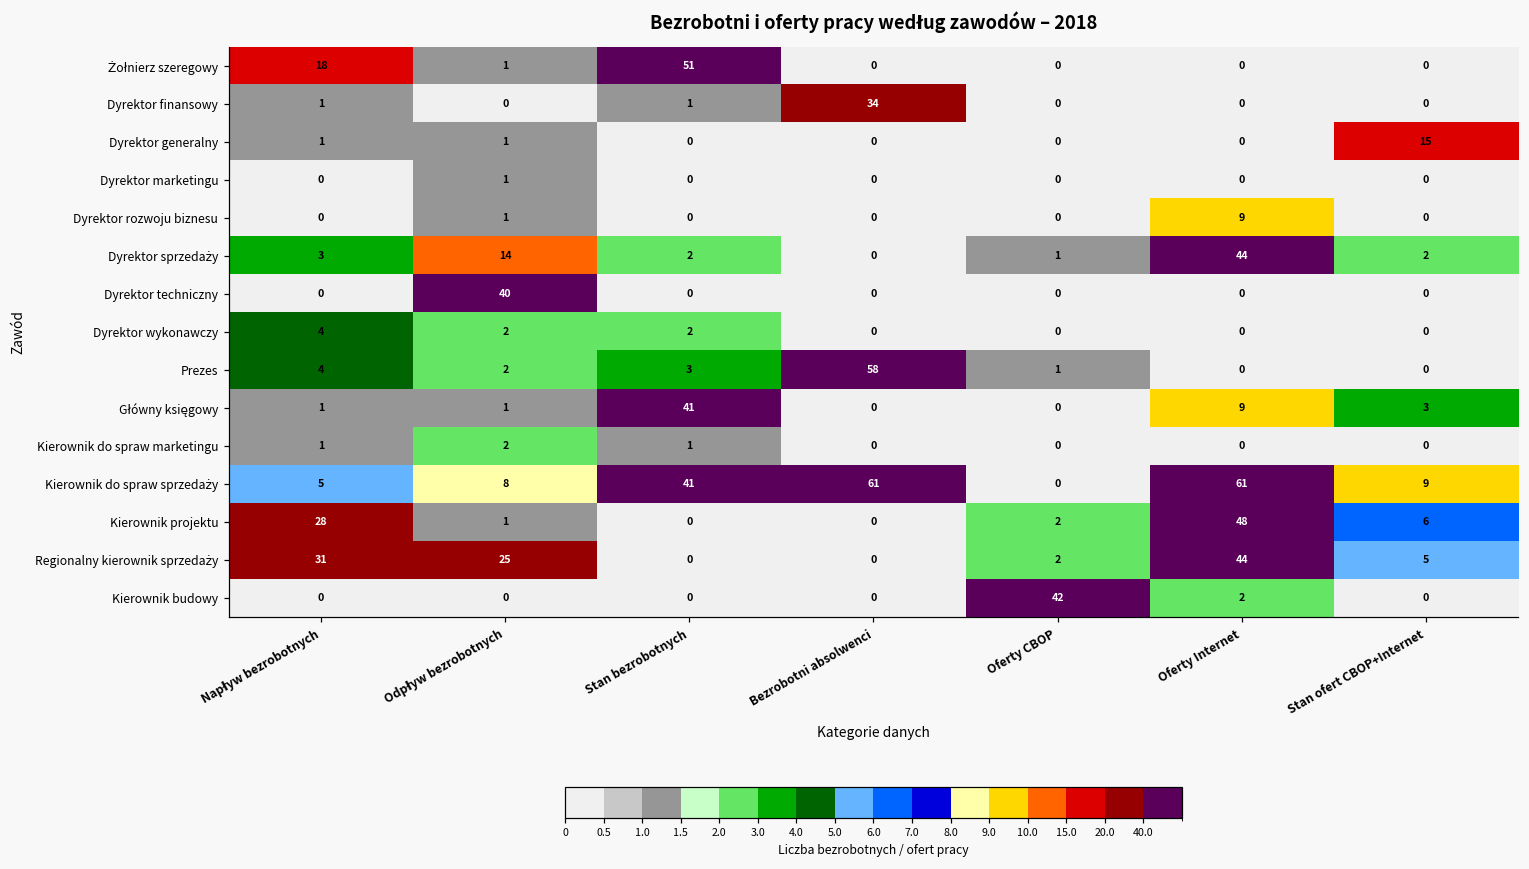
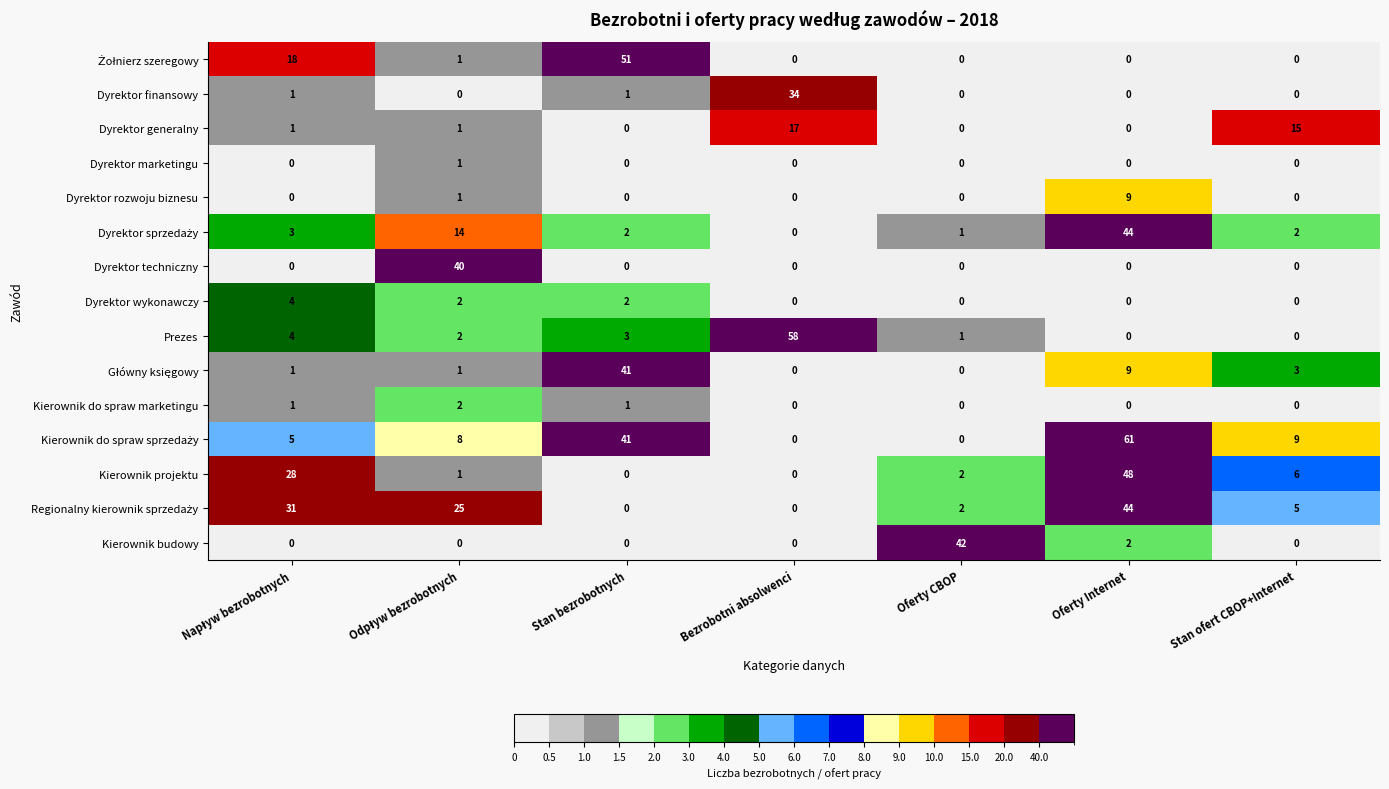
Dyrektor generalny, Bezrobotni absolwenci: 0 -> 17
Kierownik do spraw sprzedaży, Bezrobotni absolwenci: 61 -> 0
